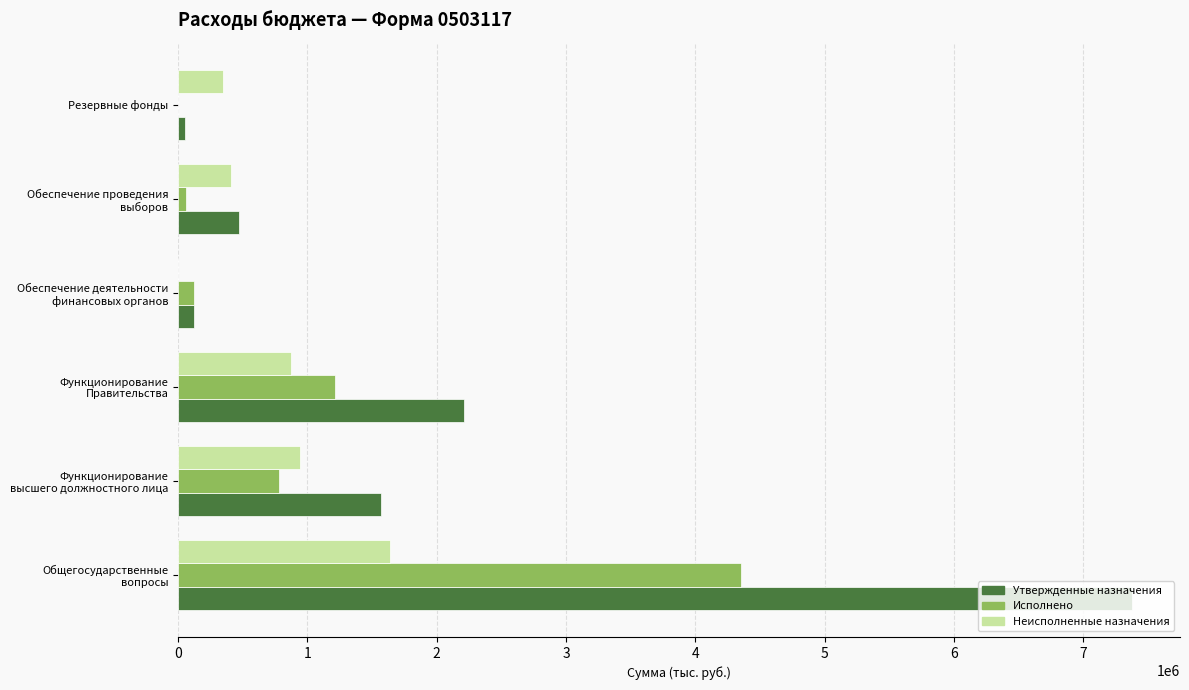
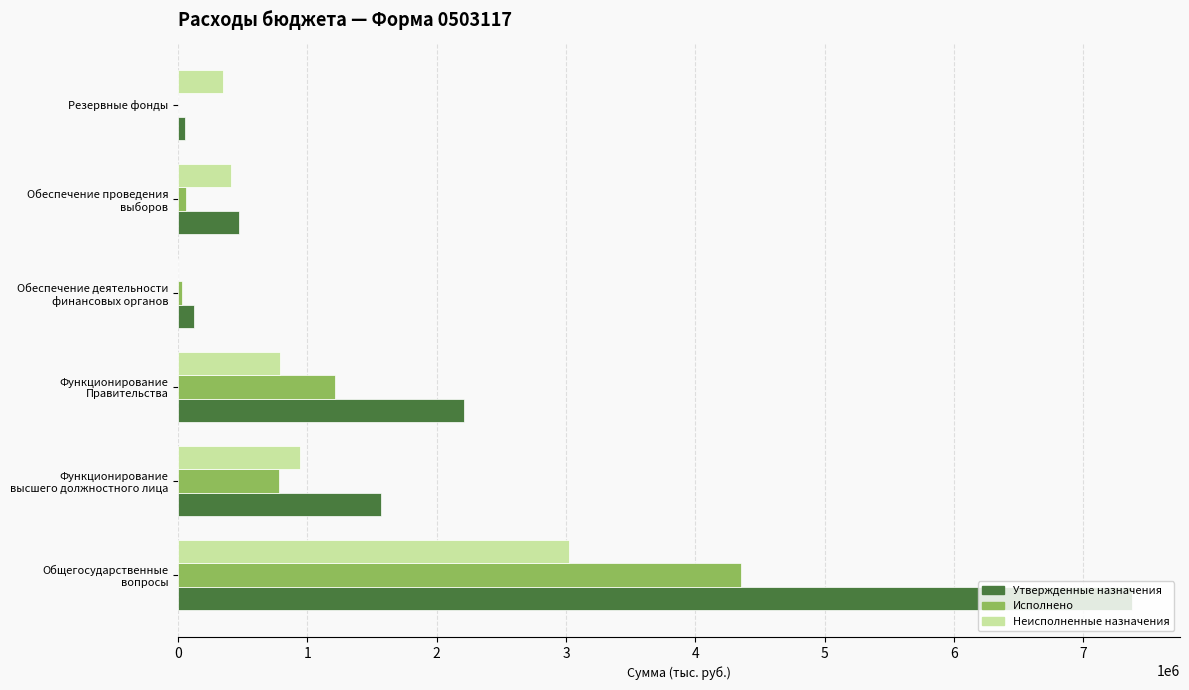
Исполнено, Обеспечение деятельности финансовых органов: 120000 -> 30000
Неисполненные назначения, Функционирование Правительства: 870000 -> 790000
Неисполненные назначения, Общегосударственные вопросы: 1640000 -> 3030000
